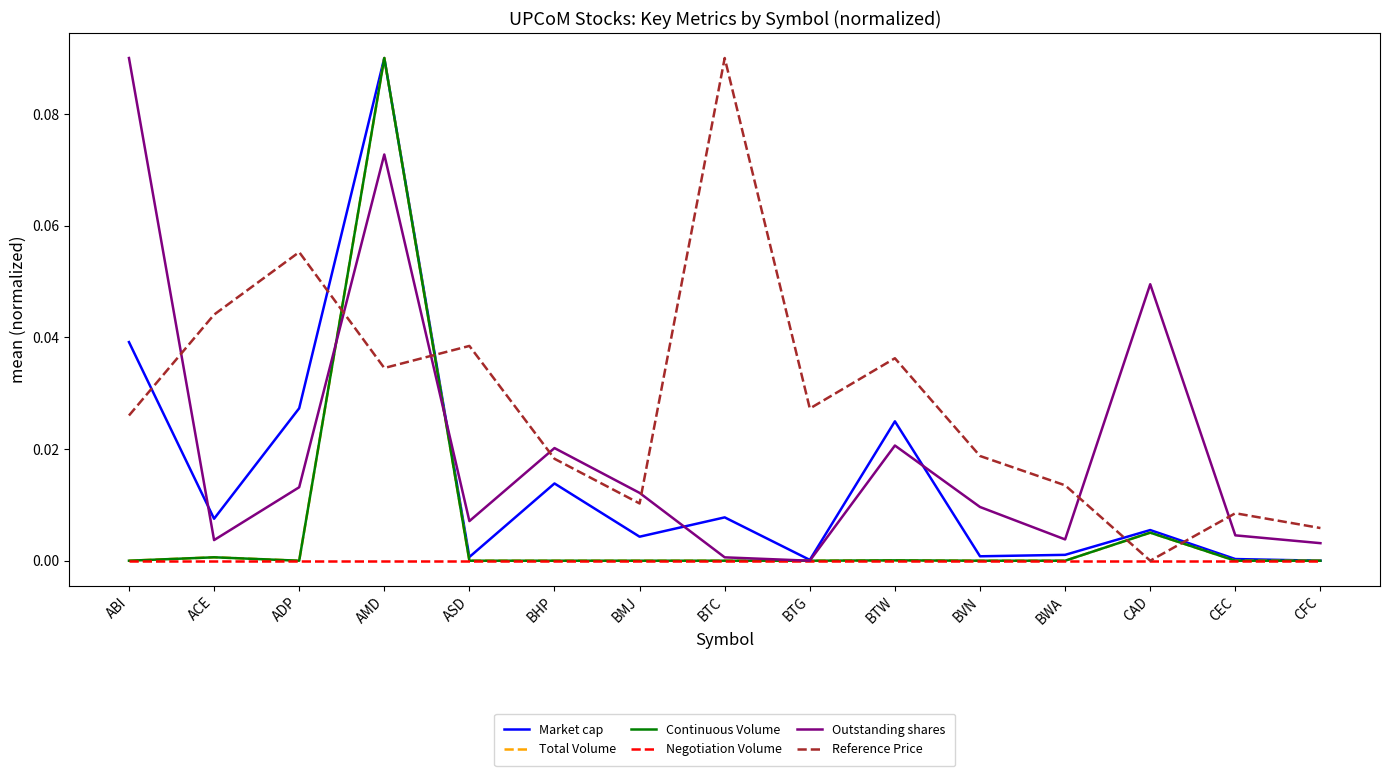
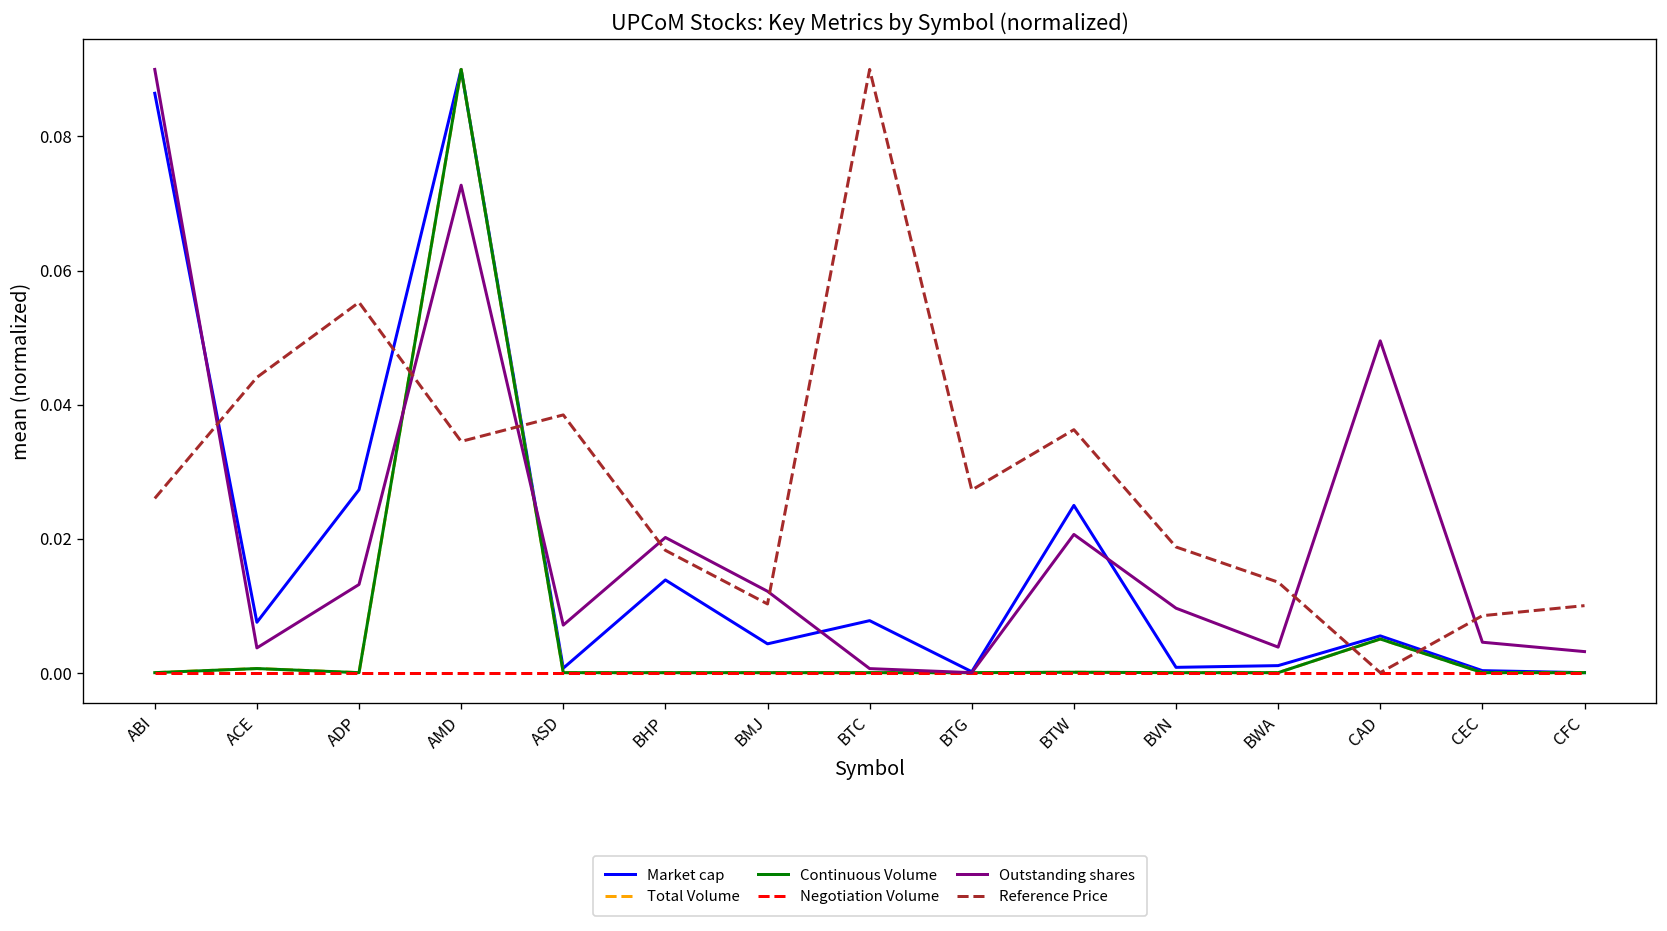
Market cap, ABI: 0.039 -> 0.086
Reference Price, CFC: 0.006 -> 0.010
